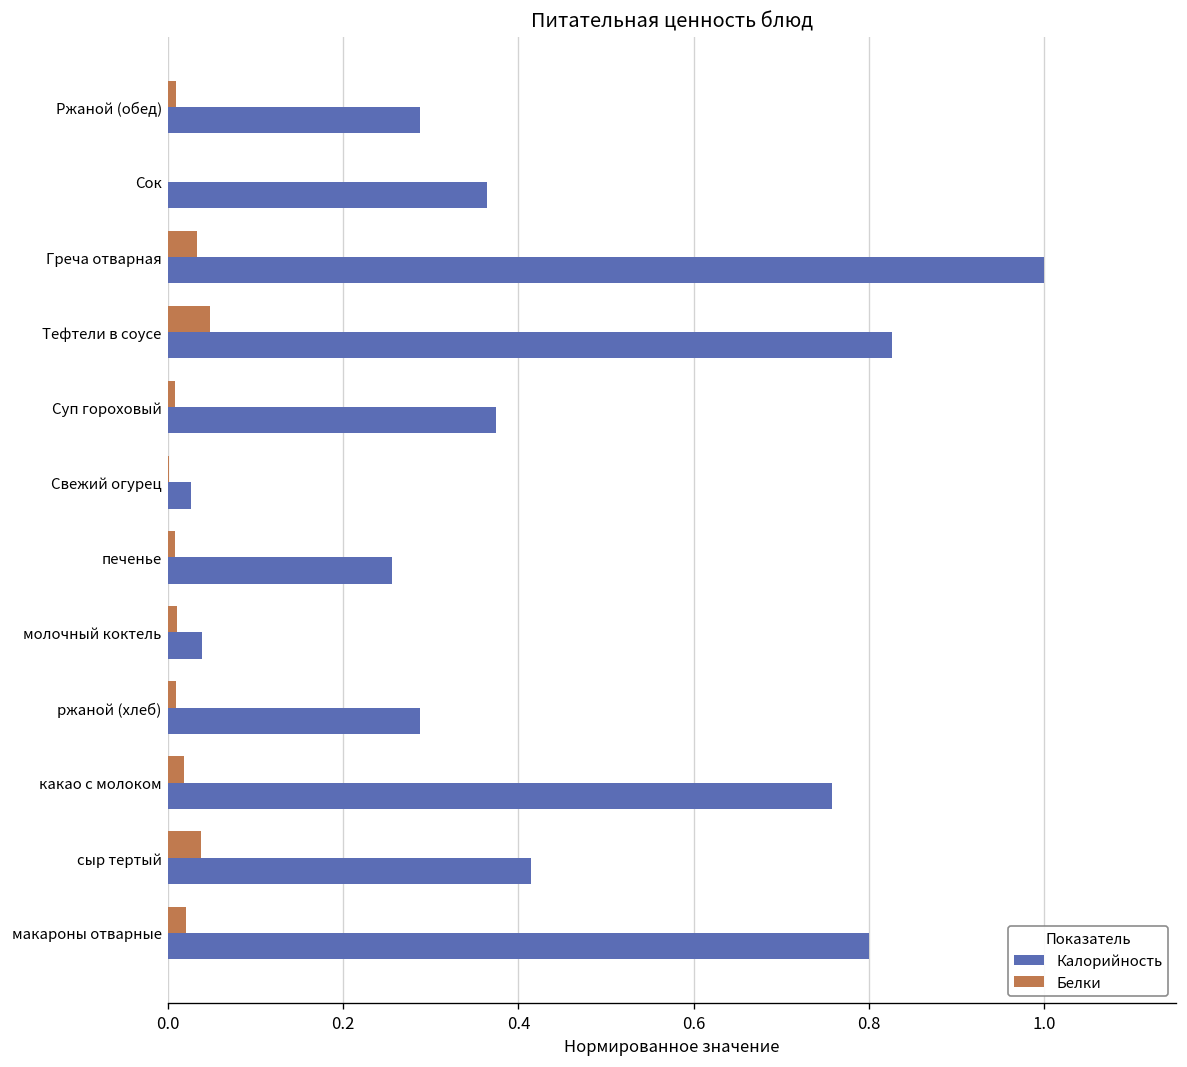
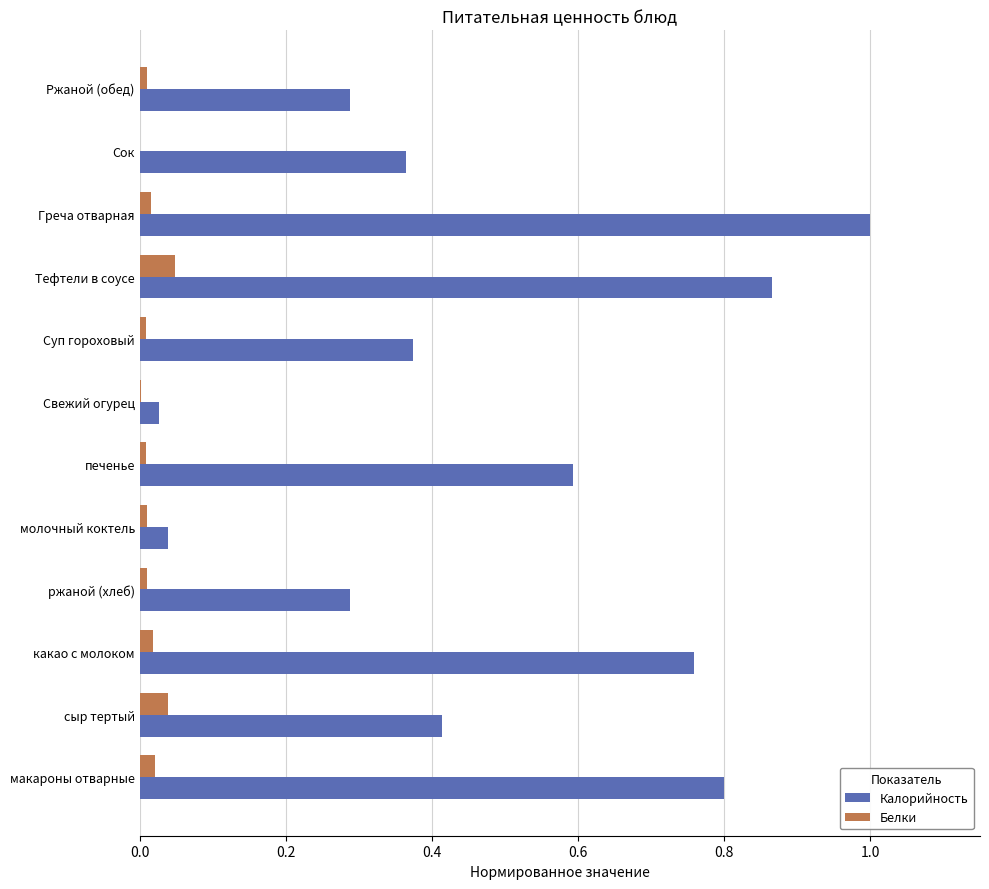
Белки, Греча отварная: 0.03 -> 0.01
Калорийность, Тефтели в соусе: 0.83 -> 0.87
Калорийность, печенье: 0.26 -> 0.59
